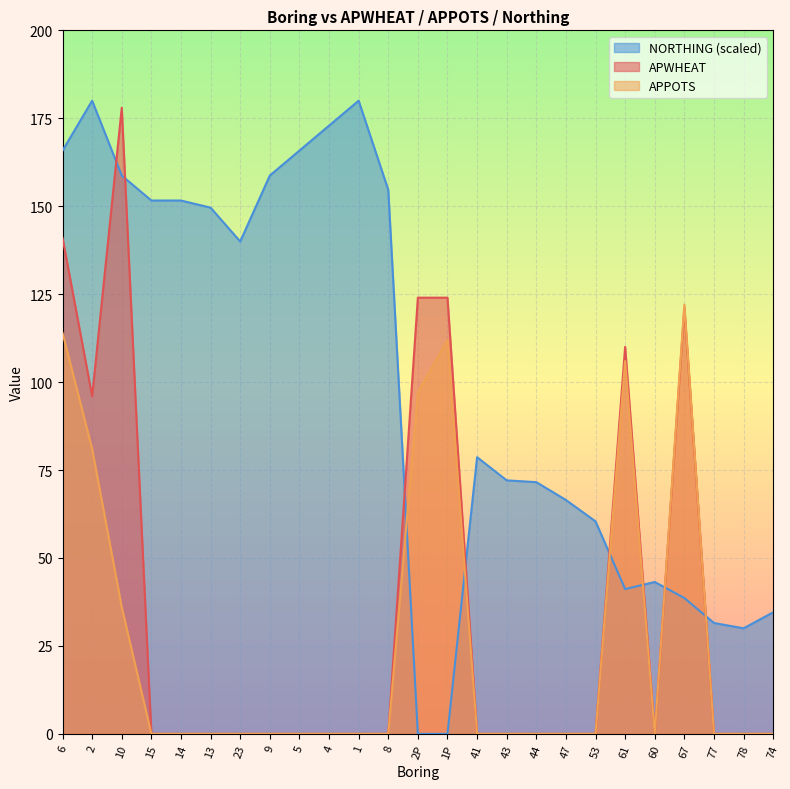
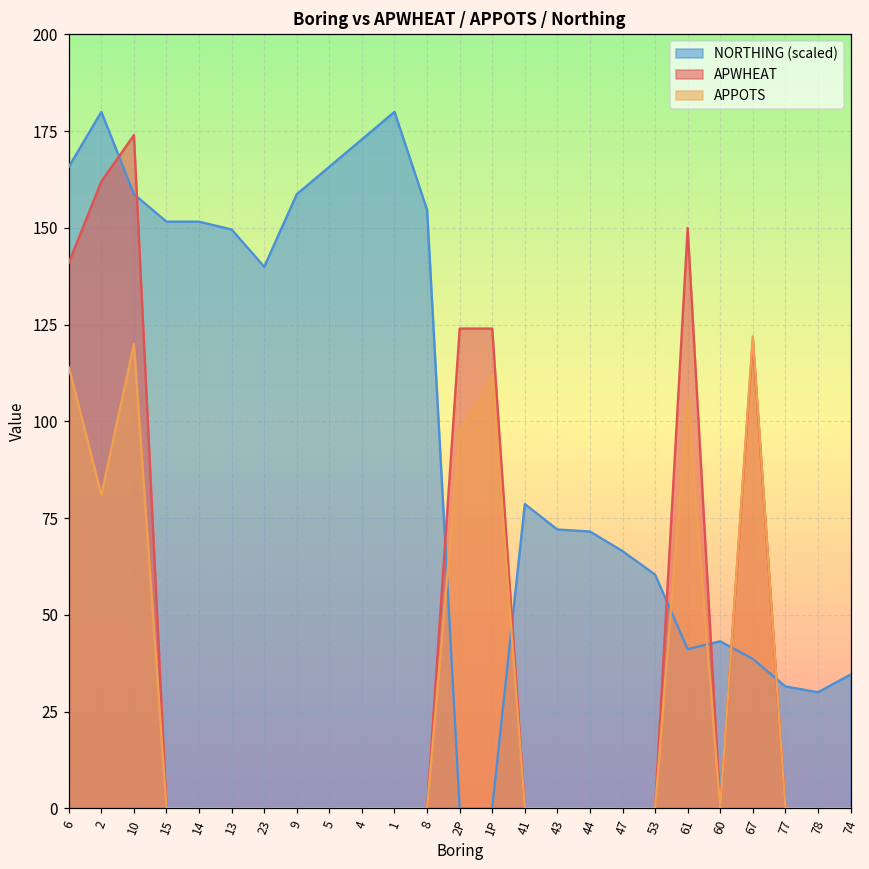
APWHEAT, 2: 96 -> 162
APWHEAT, 10: 178 -> 174
APPOTS, 10: 36 -> 120
APWHEAT, 61: 110 -> 150
